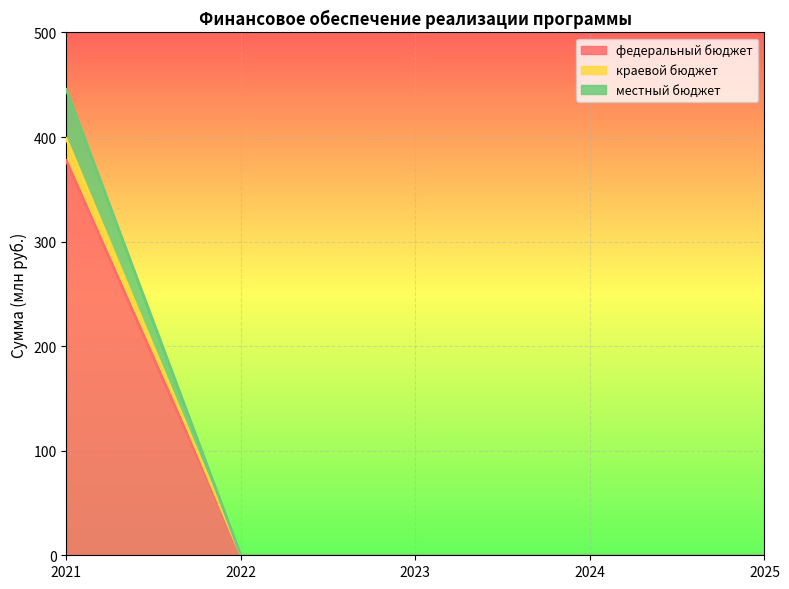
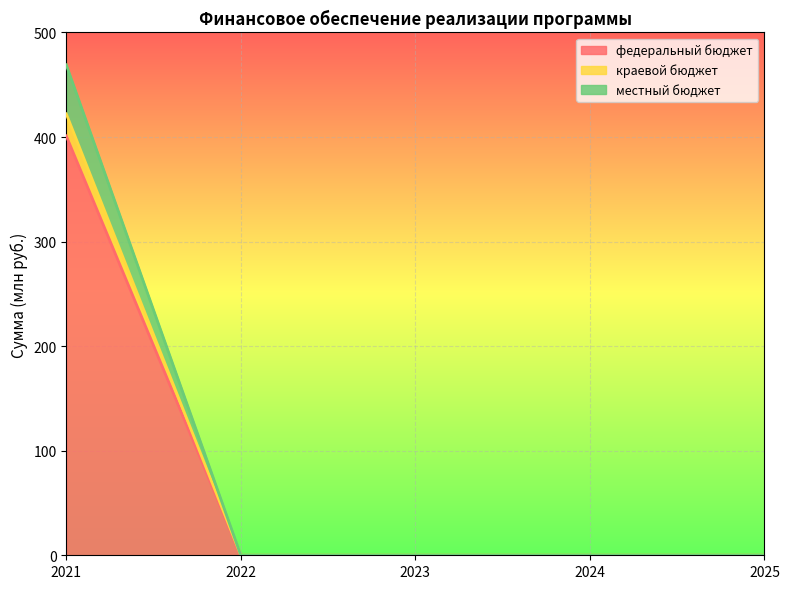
федеральный бюджет, 2021: 378 -> 401
